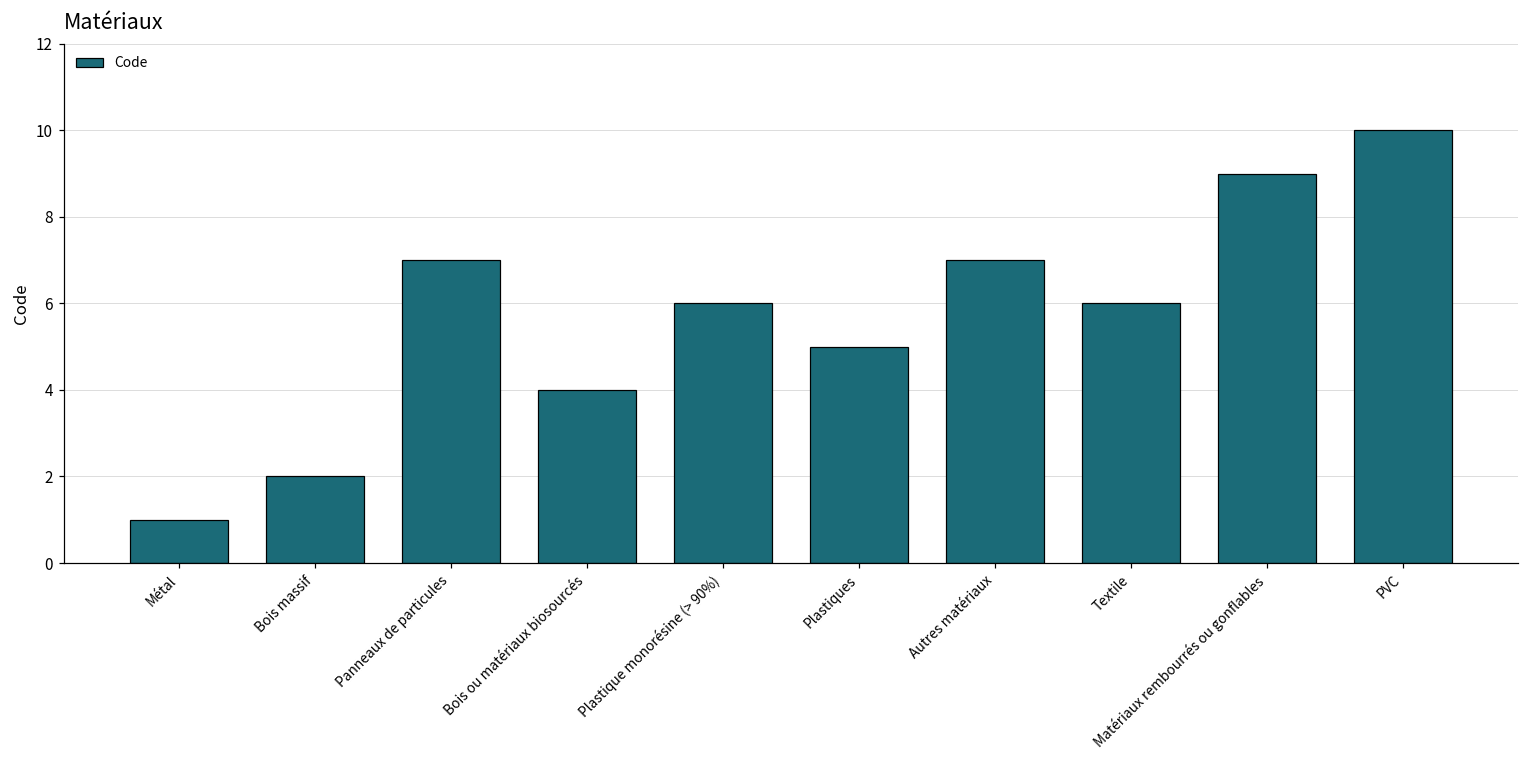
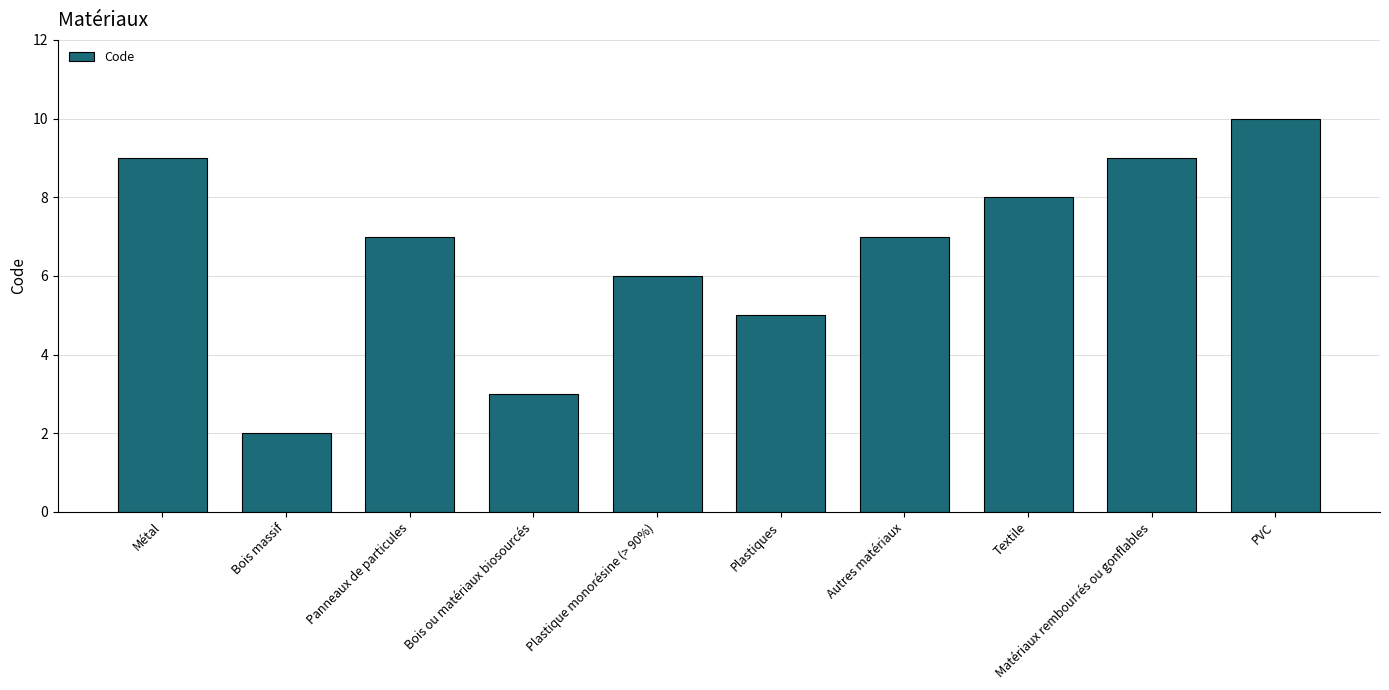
Métal: 1 -> 9
Bois ou matériaux biosourcés: 4 -> 3
Textile: 6 -> 8
